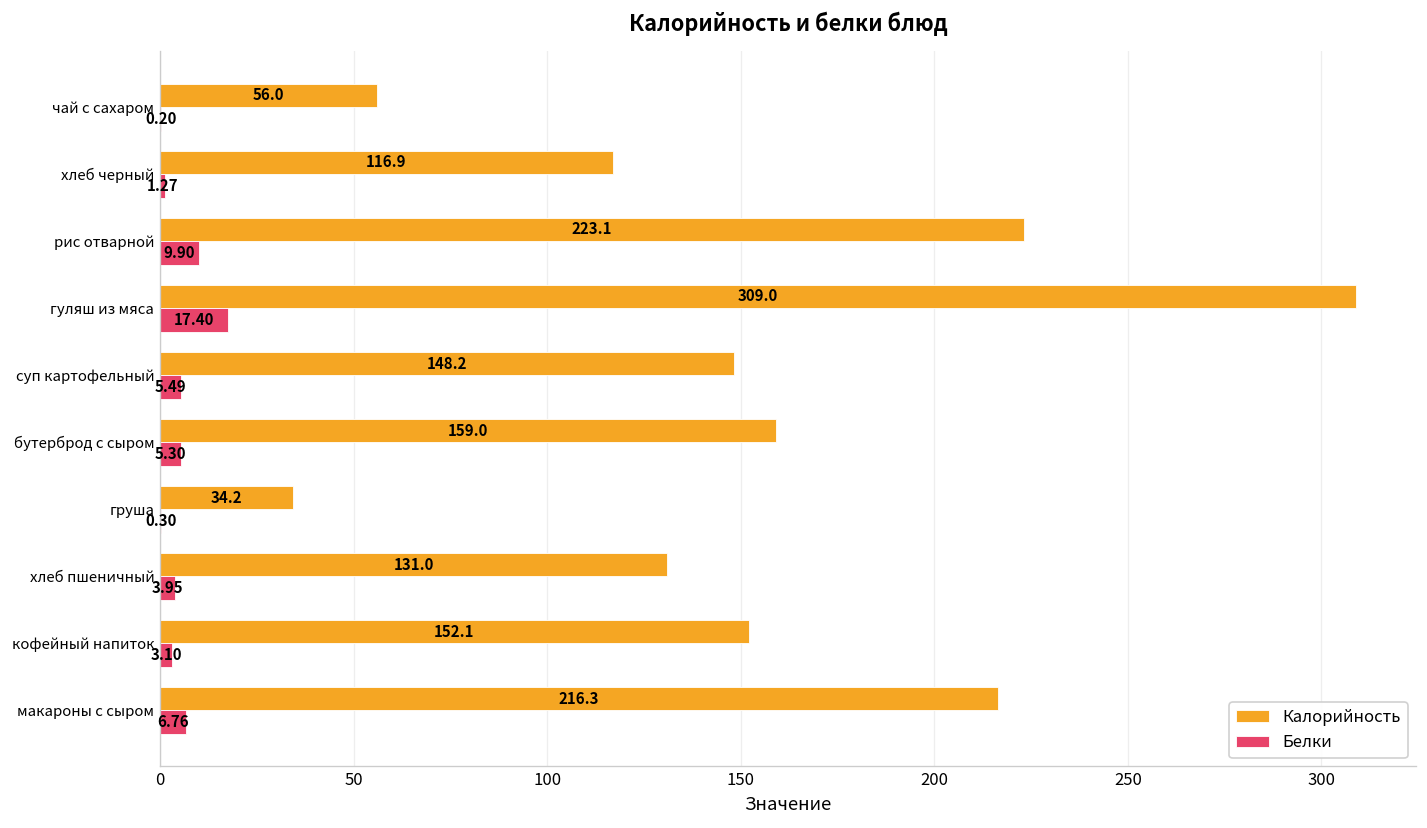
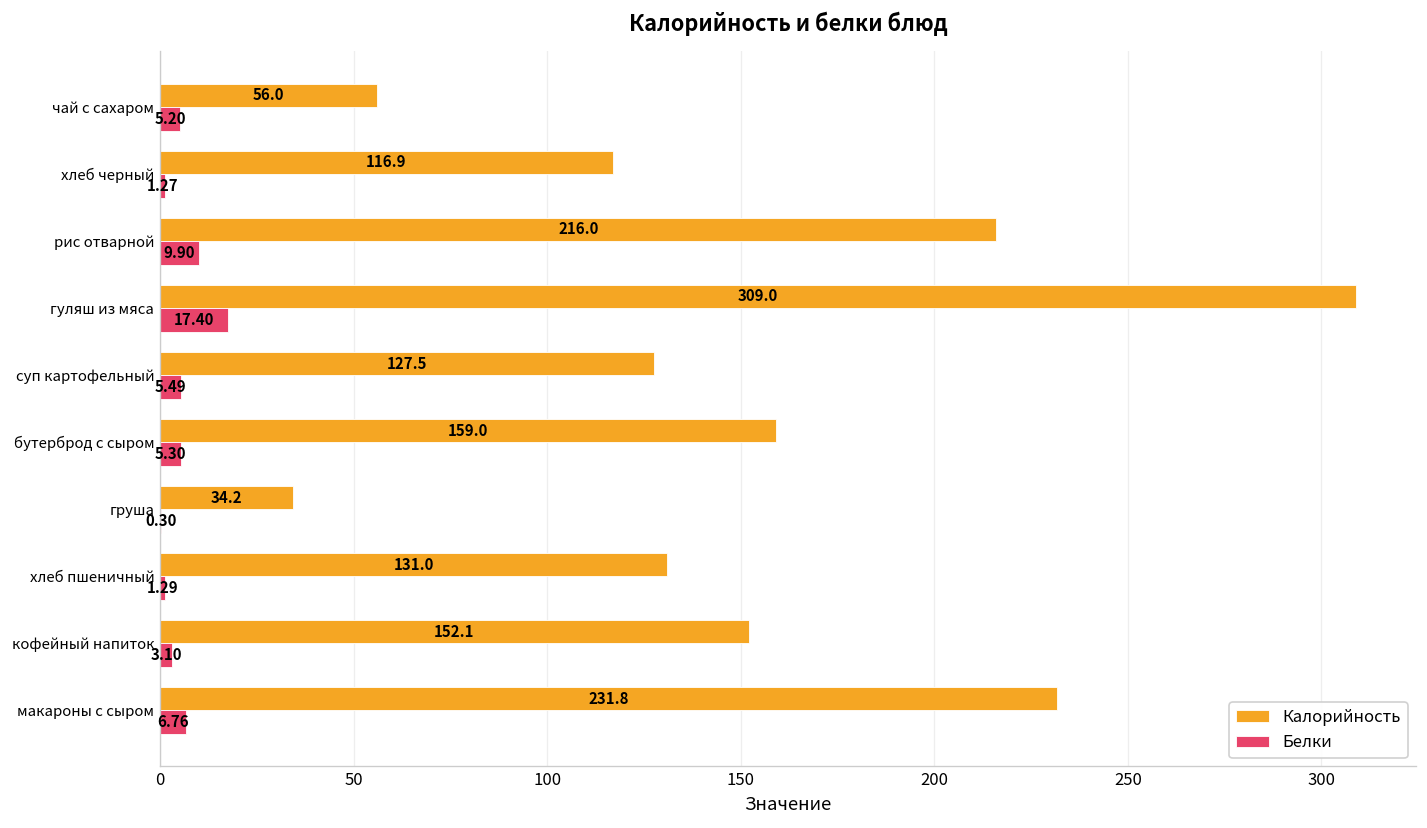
Белки, чай с сахаром: 0.20 -> 5.20
Калорийность, рис отварной: 223.1 -> 216.0
Калорийность, суп картофельный: 148.2 -> 127.5
Белки, хлеб пшеничный: 3.95 -> 1.29
Калорийность, макароны с сыром: 216.3 -> 231.8
